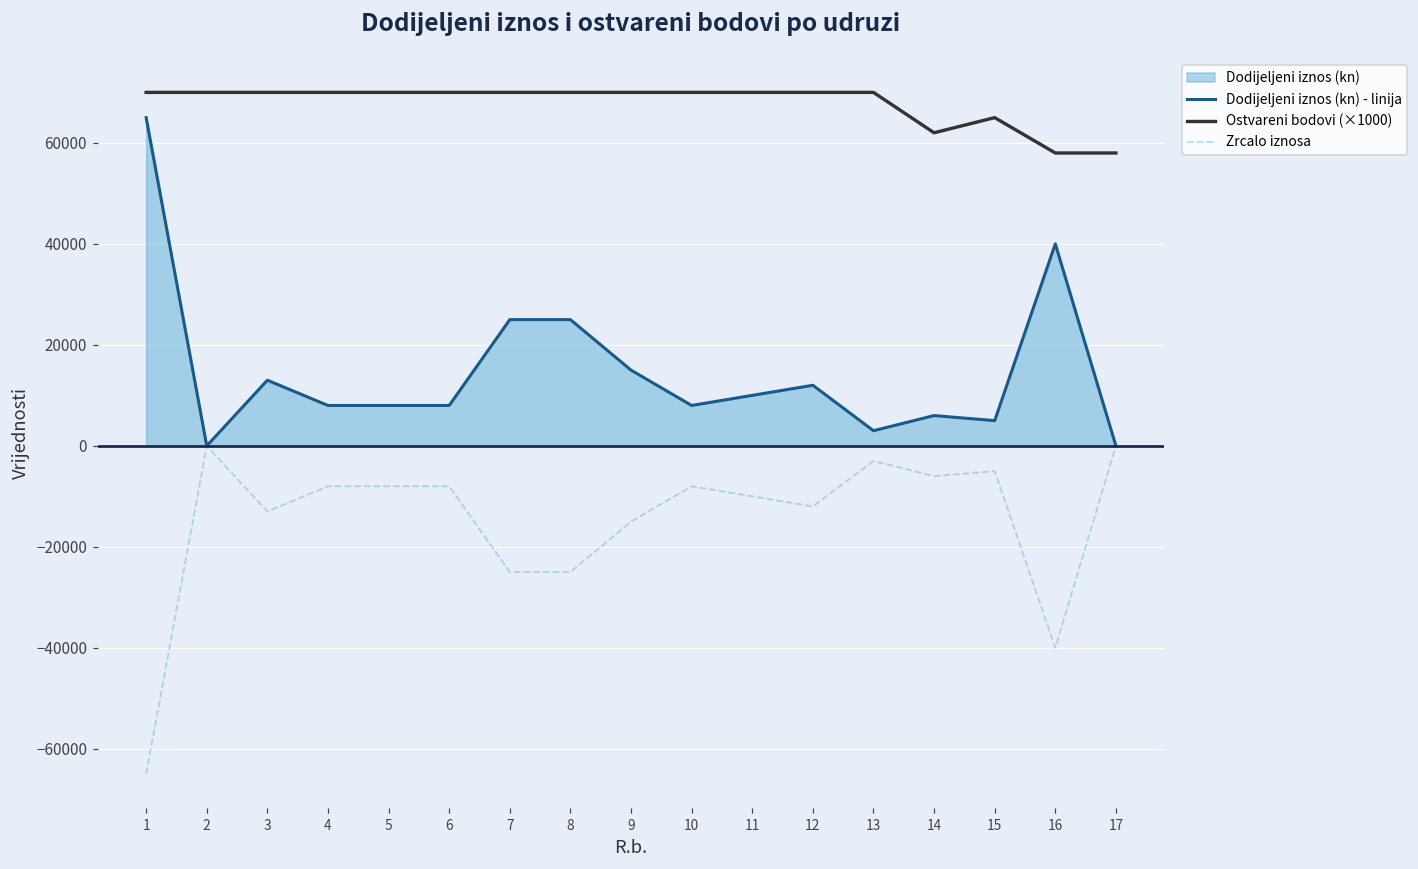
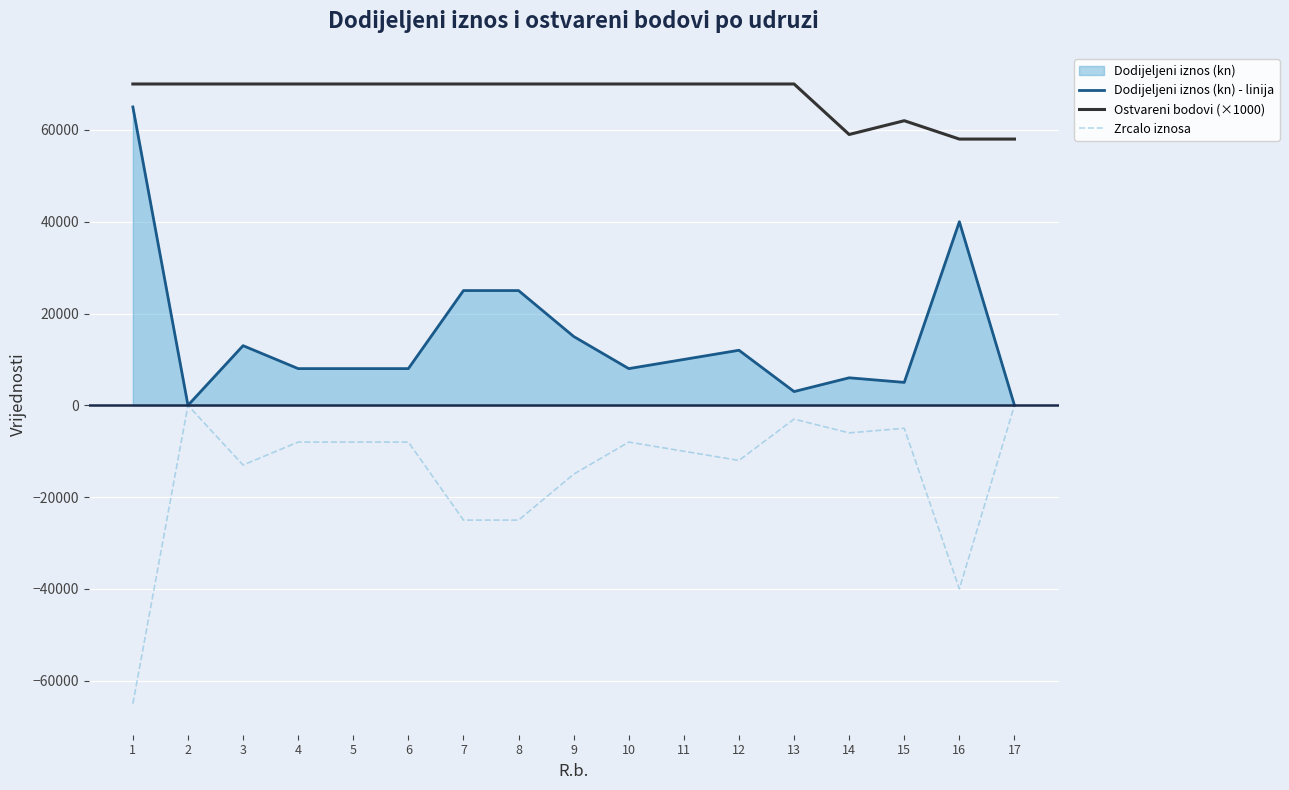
Ostvareni bodovi (×1000), 14: 62000 -> 59000
Ostvareni bodovi (×1000), 15: 65000 -> 62000
